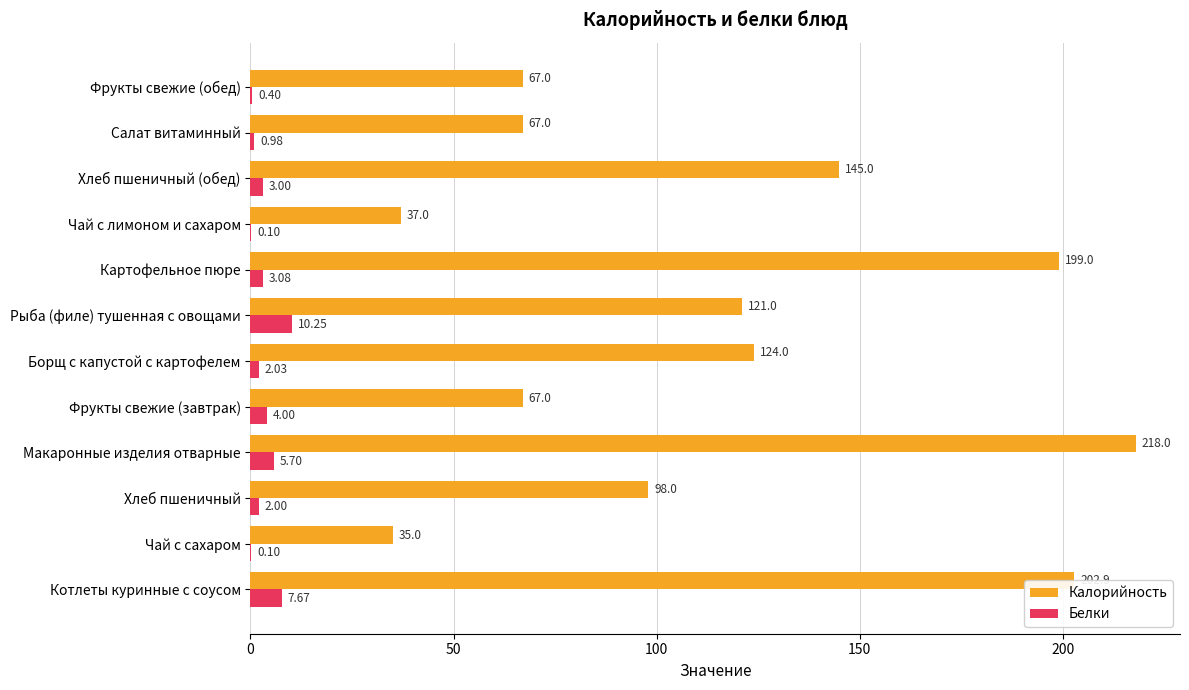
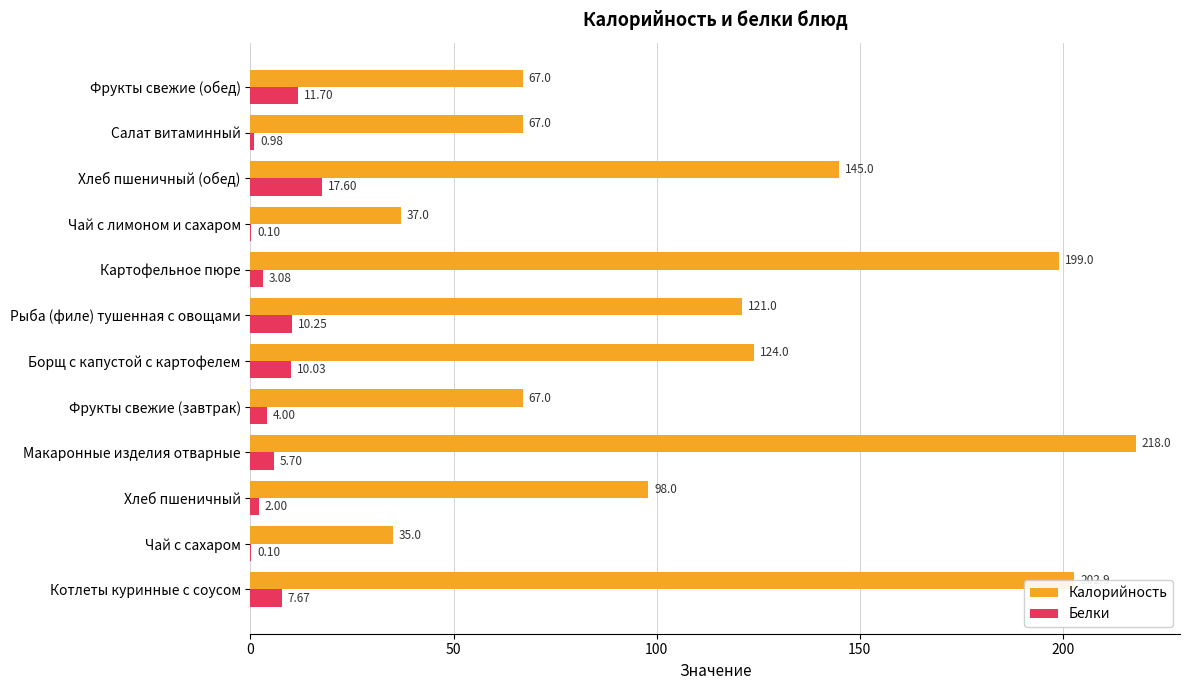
Белки, Фрукты свежие (обед): 0.40 -> 11.70
Белки, Хлеб пшеничный (обед): 3.00 -> 17.60
Белки, Борщ с капустой с картофелем: 2.03 -> 10.03
